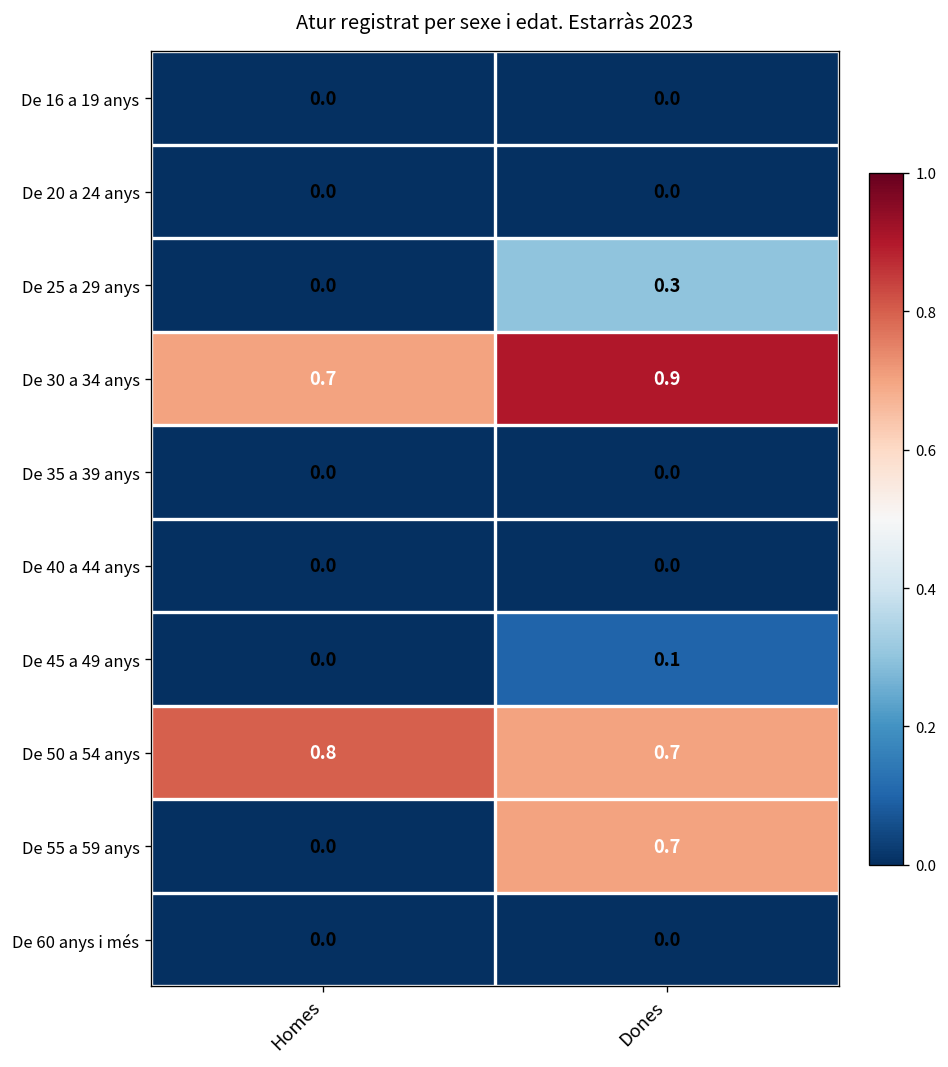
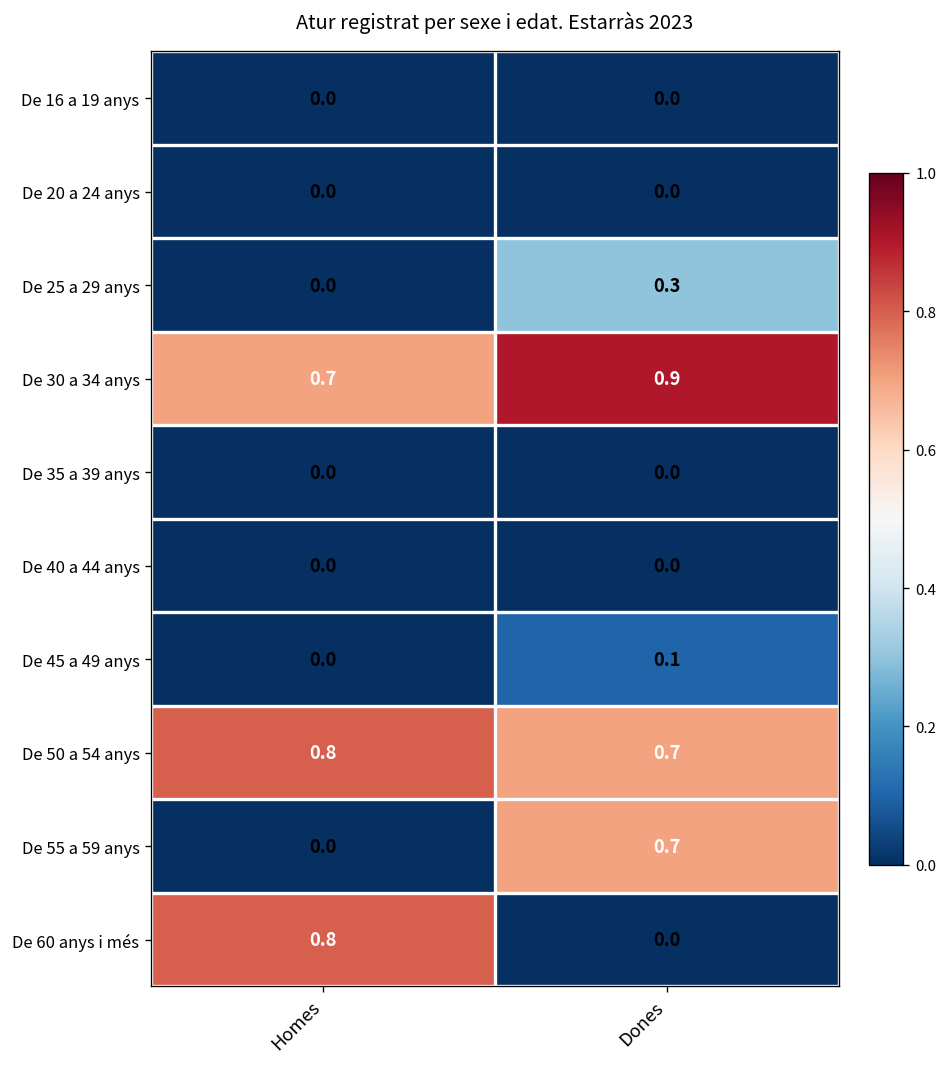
De 60 anys i més, Homes: 0.0 -> 0.8
